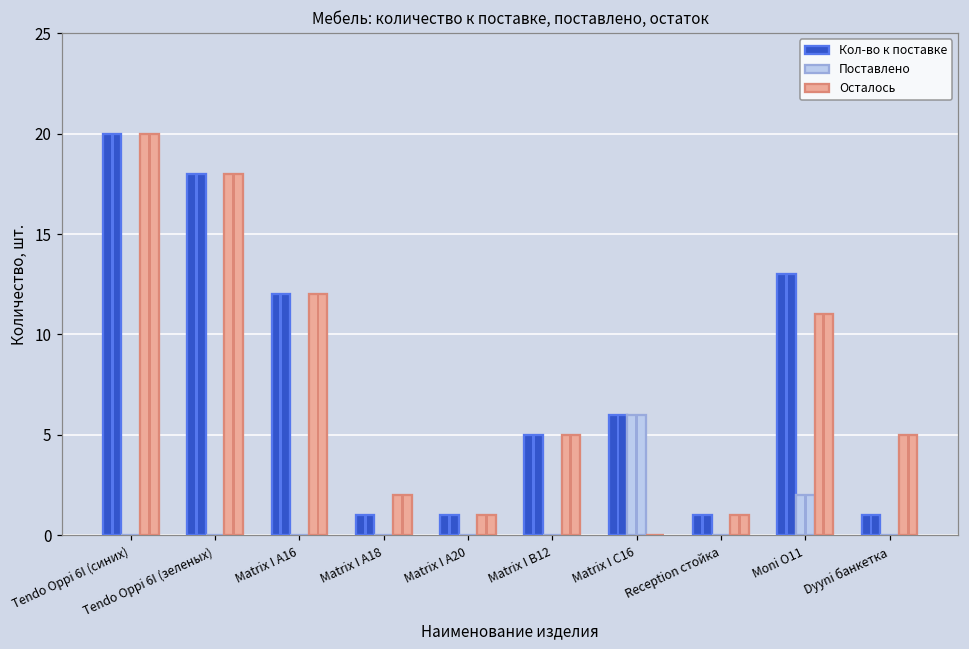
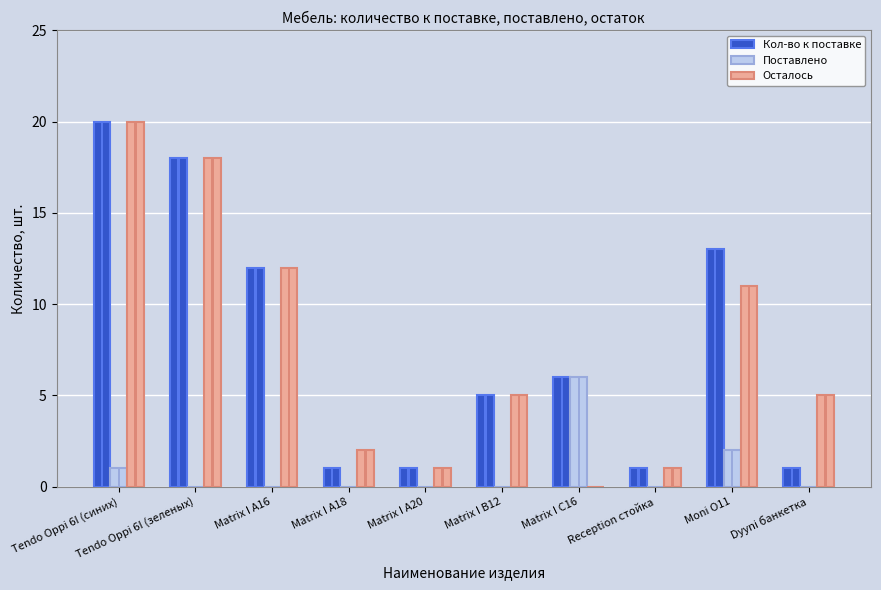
Поставлено, Tendo Oppi 6I (синих): 0 -> 1
